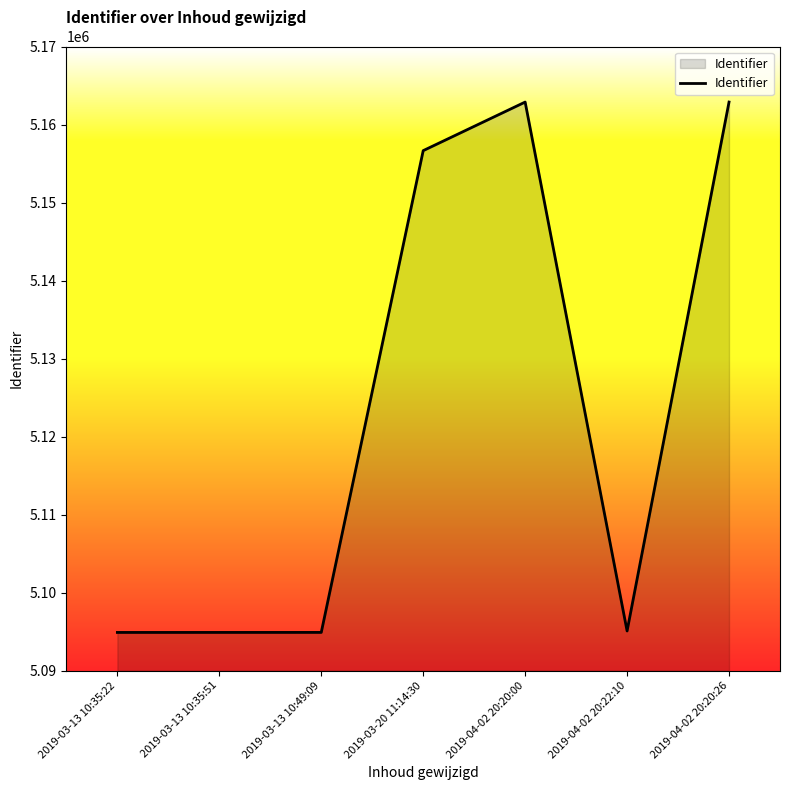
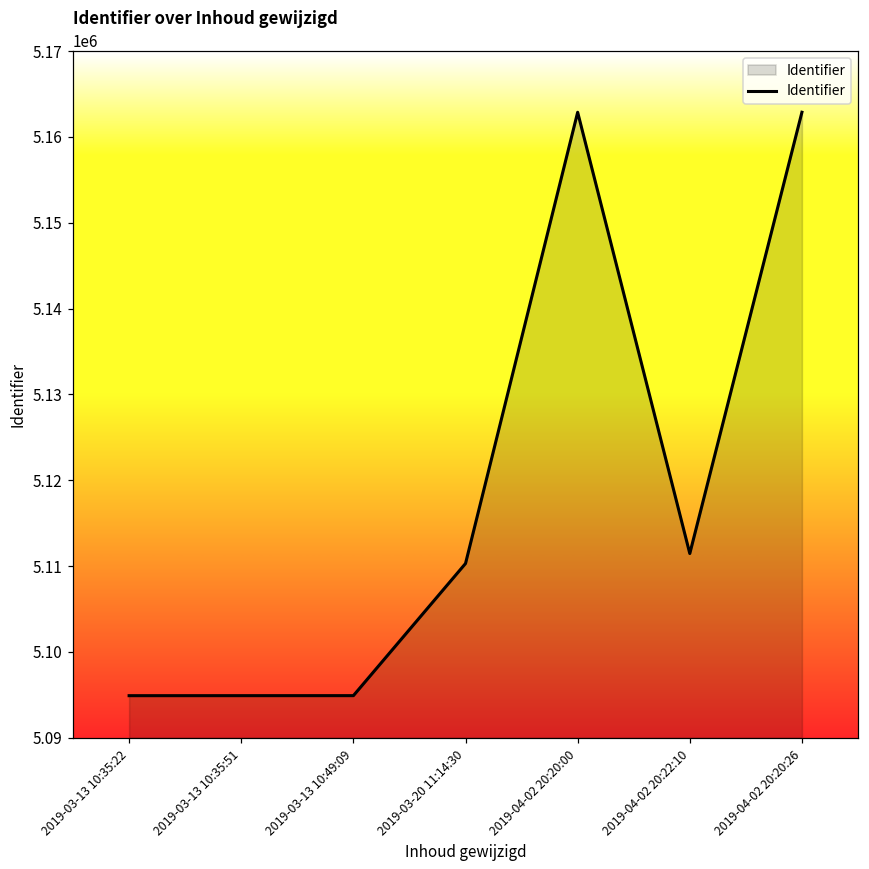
2019-03-20 11:14:30: 5157000 -> 5110000
2019-04-02 20:22:10: 5095000 -> 5111000
